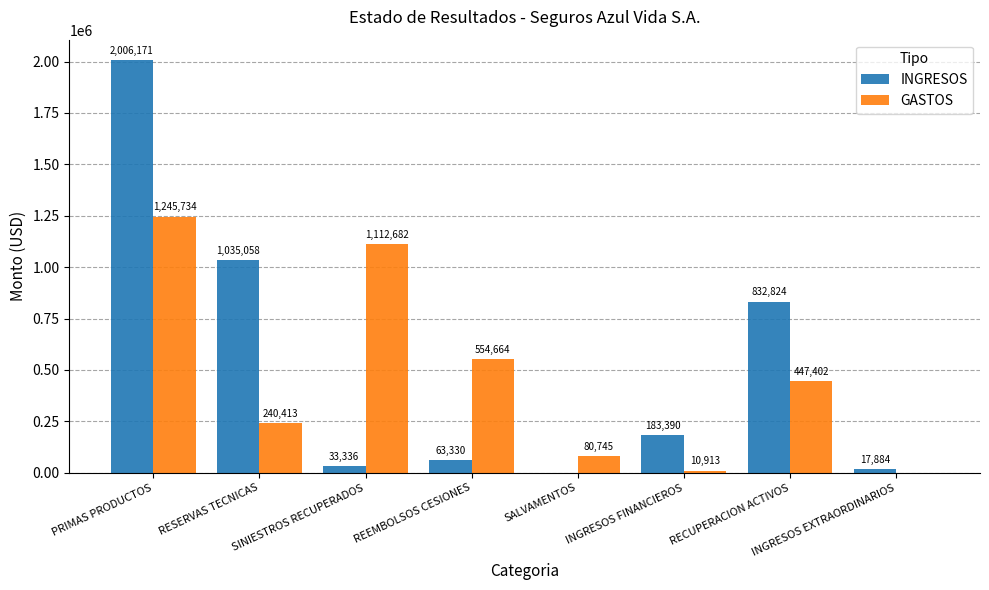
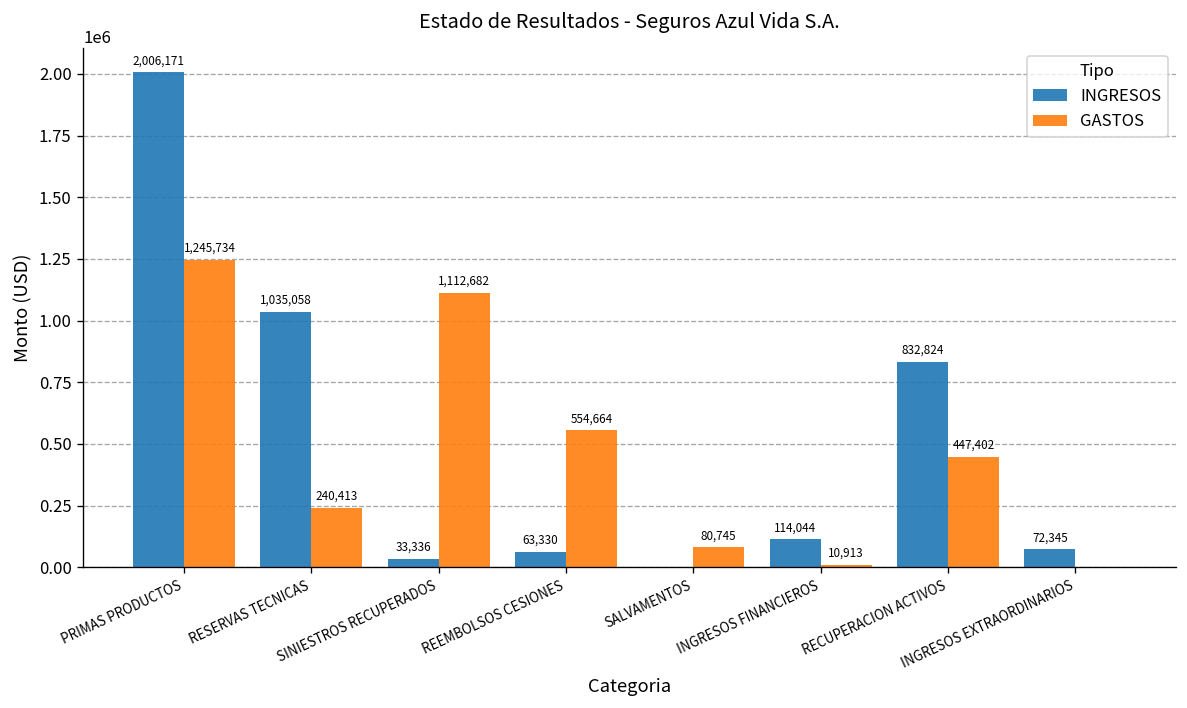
INGRESOS, INGRESOS FINANCIEROS: 183,390 -> 114,044
INGRESOS, INGRESOS EXTRAORDINARIOS: 17,884 -> 72,345
